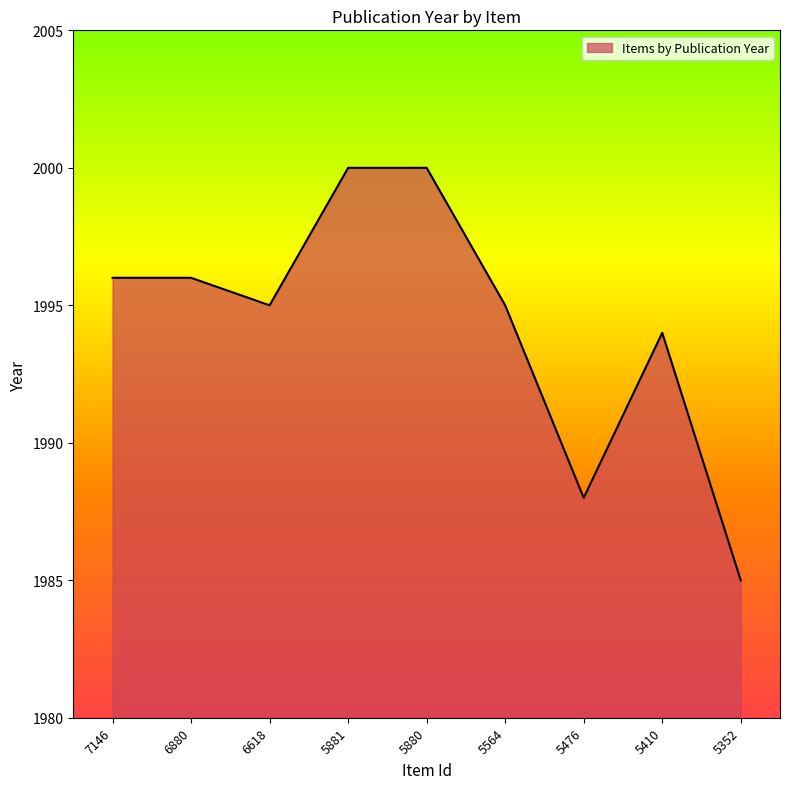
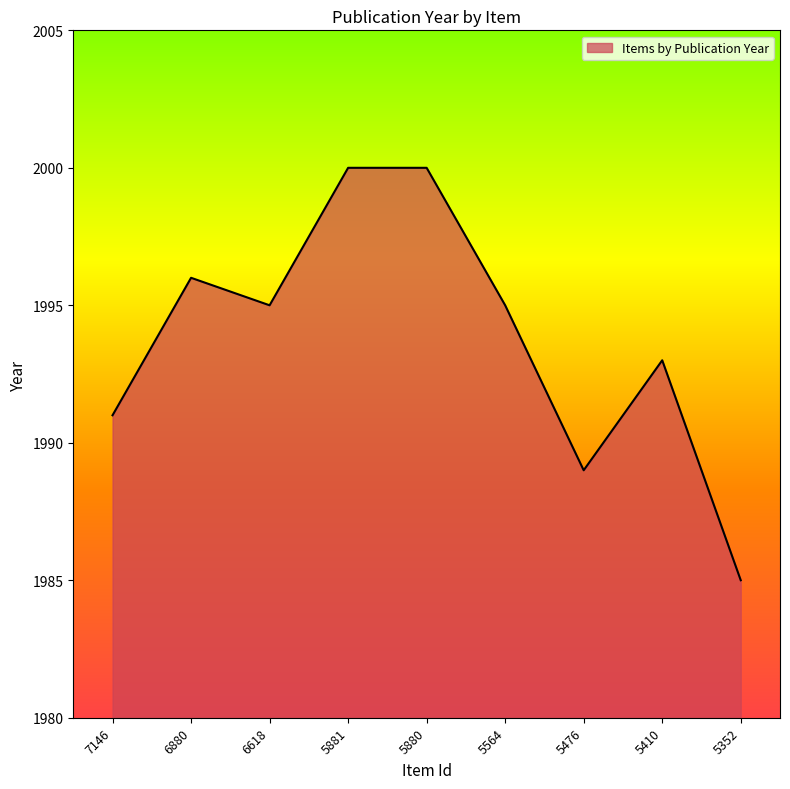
7146: 1996 -> 1991
5476: 1988 -> 1989
5410: 1994 -> 1993
